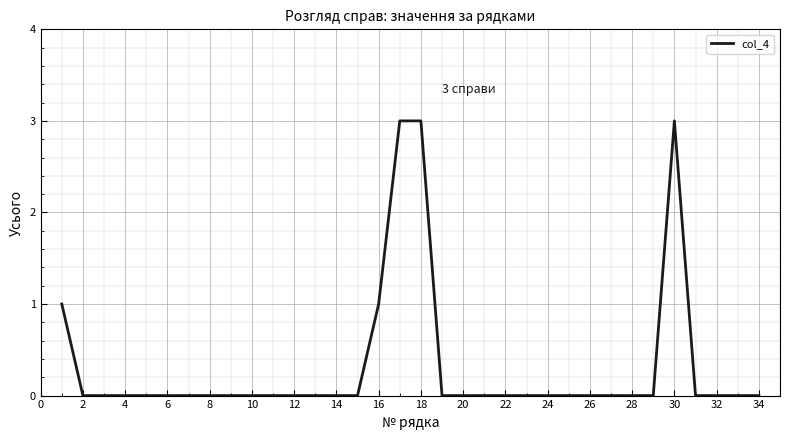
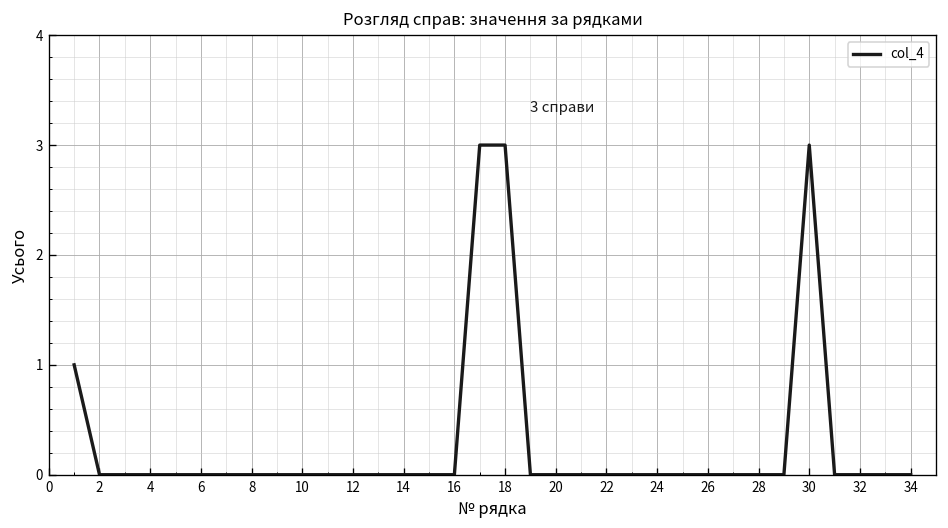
16: 1 -> 0
